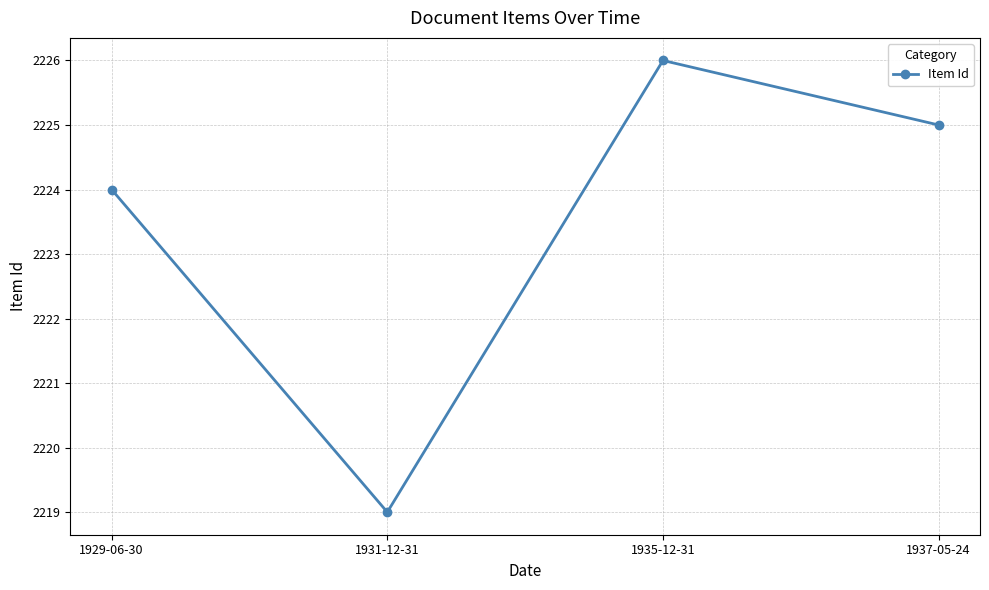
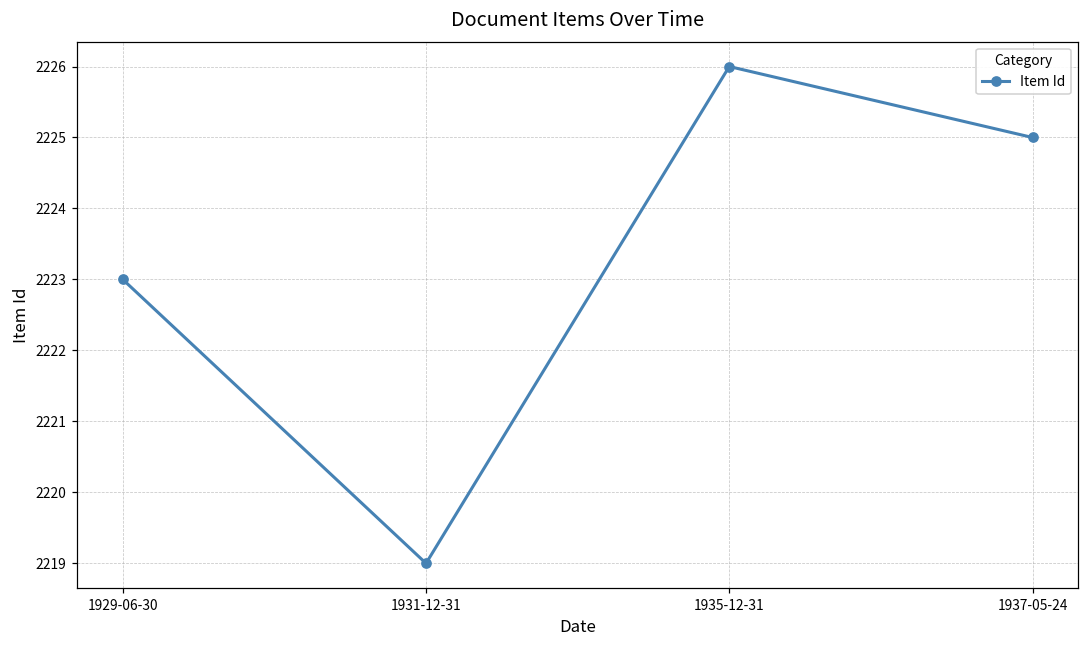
1929-06-30: 2224 -> 2223
